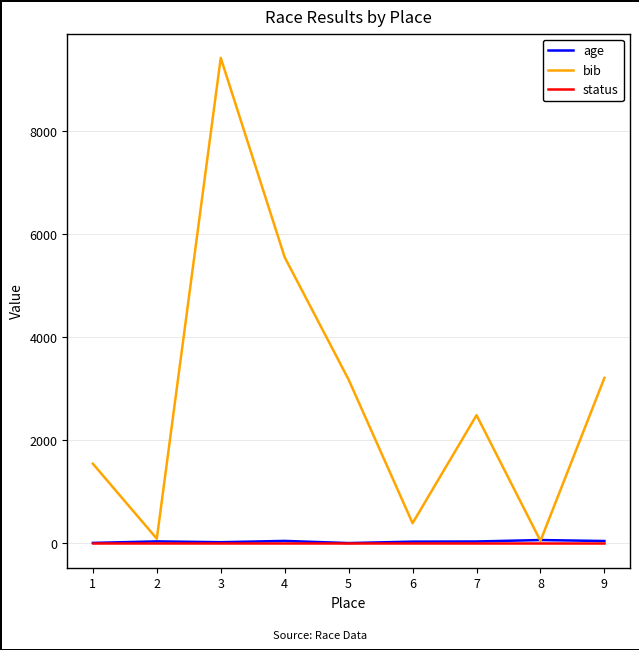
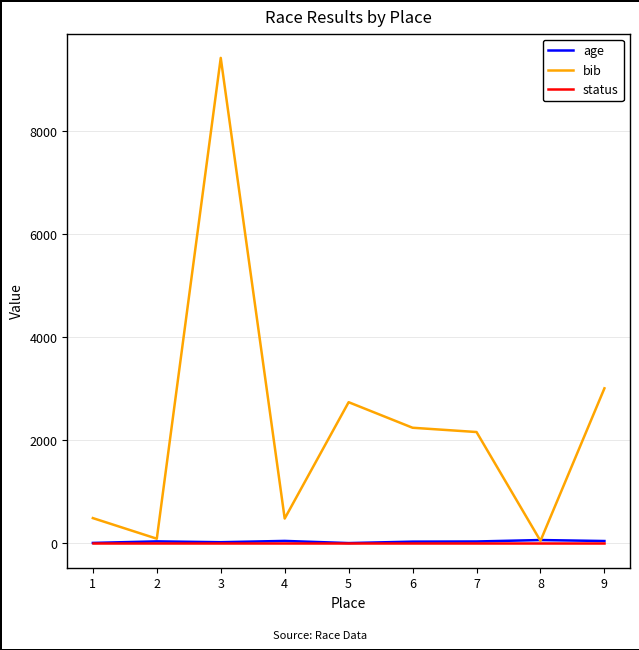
bib, 1: 1500 -> 500
bib, 4: 5600 -> 500
bib, 5: 3200 -> 2700
bib, 6: 400 -> 2200
bib, 7: 2500 -> 2200
bib, 9: 3200 -> 3000
